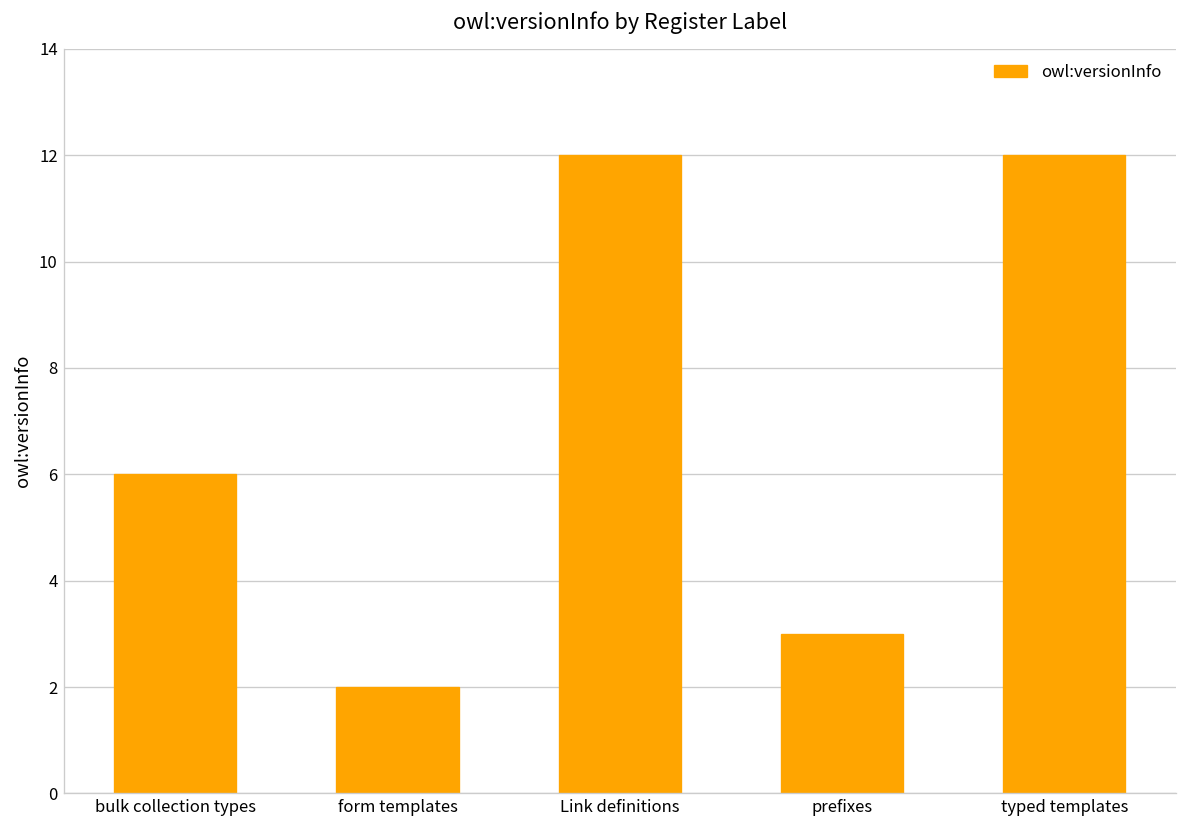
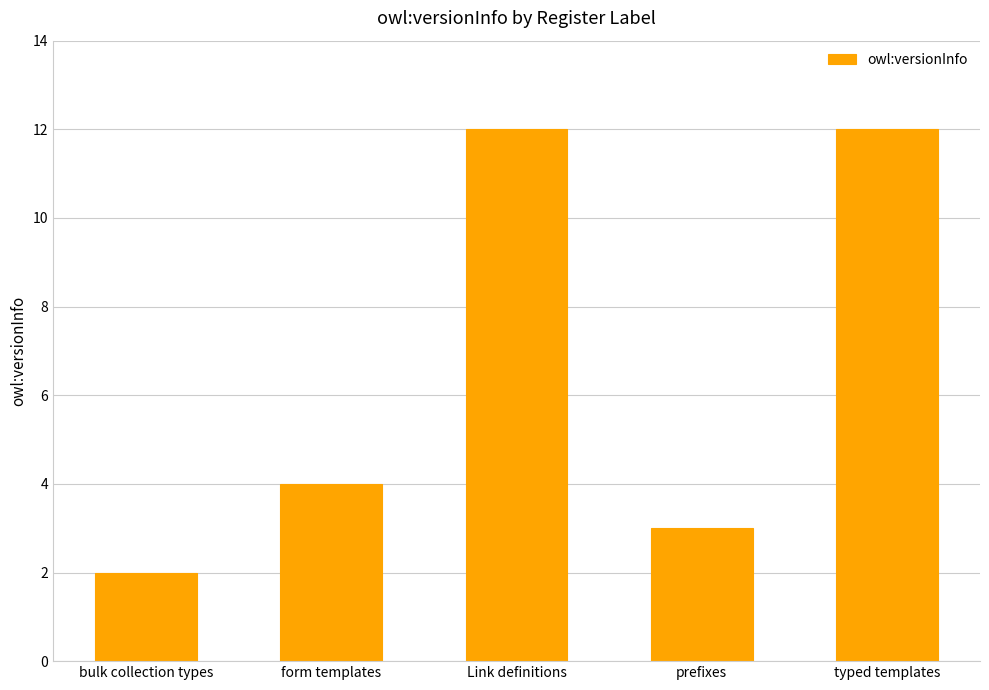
bulk collection types: 6 -> 2
form templates: 2 -> 4
